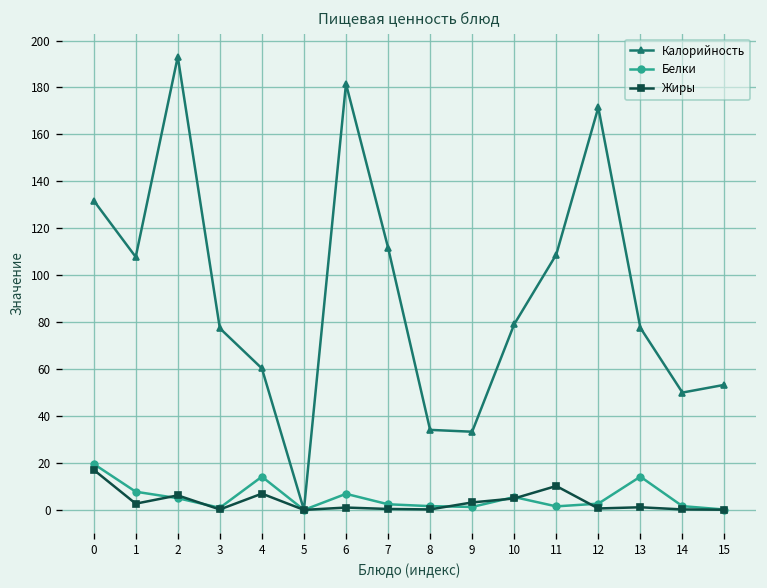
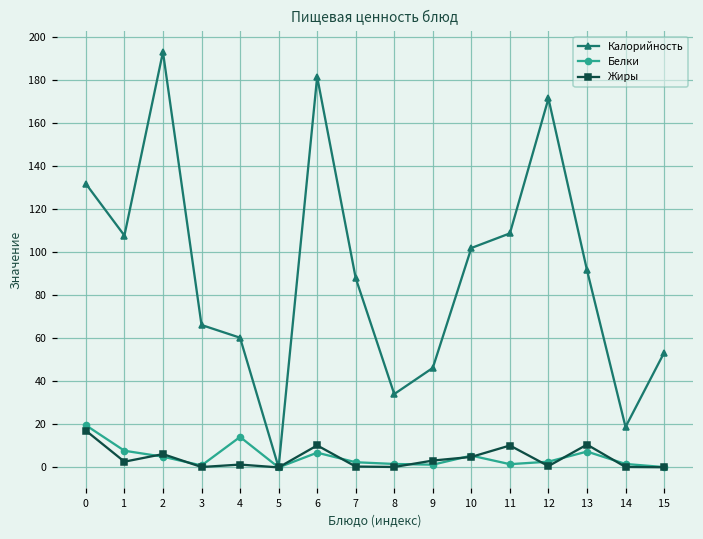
Калорийность, 3: 77 -> 66
Жиры, 4: 7 -> 1
Жиры, 6: 1 -> 10
Калорийность, 7: 112 -> 88
Калорийность, 9: 33 -> 46
Калорийность, 10: 79 -> 102
Калорийность, 13: 78 -> 92
Белки, 13: 14 -> 7
Жиры, 13: 1 -> 11
Калорийность, 14: 50 -> 19
